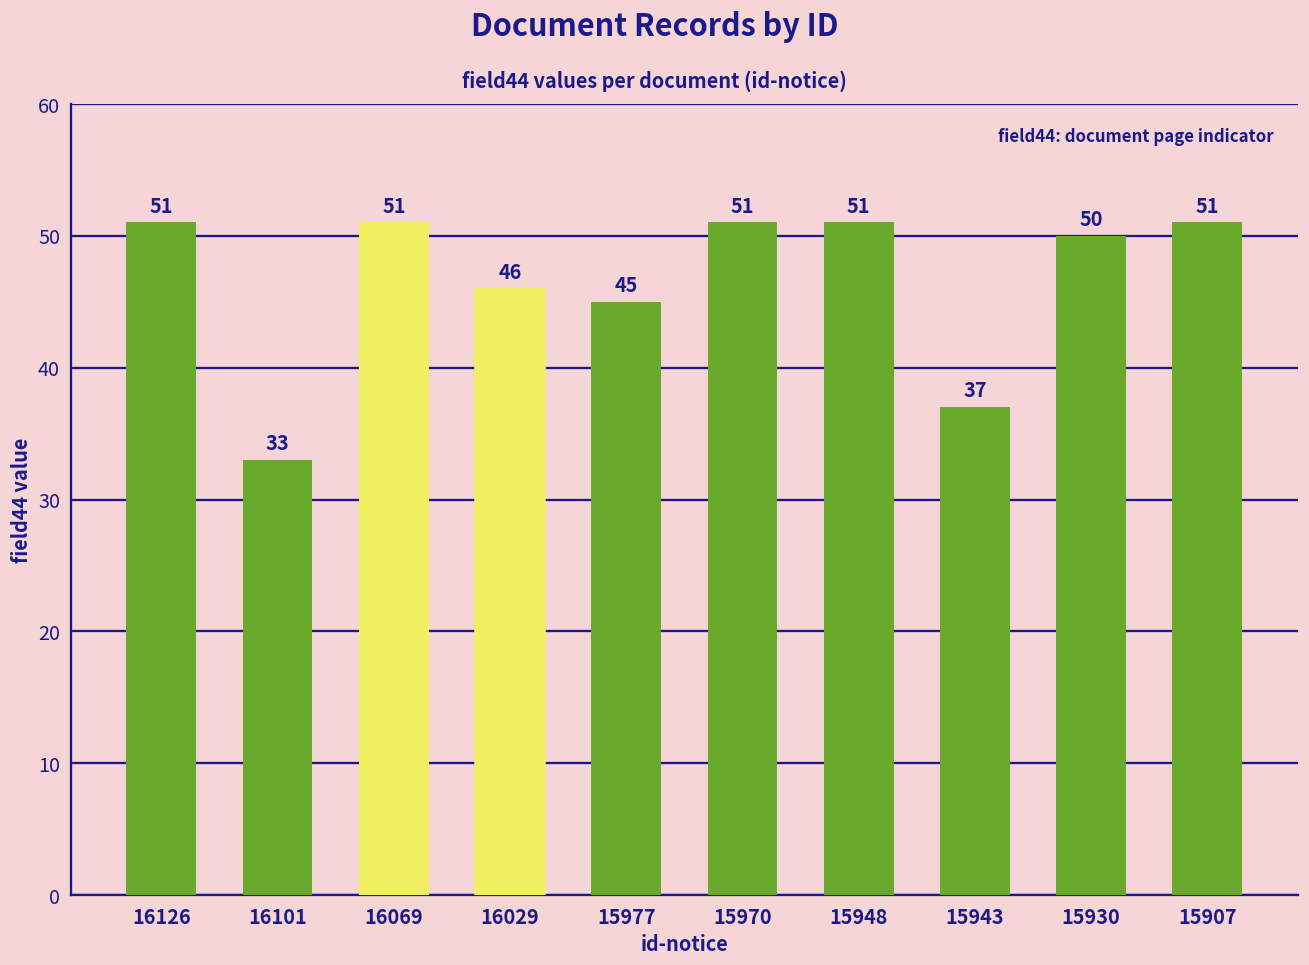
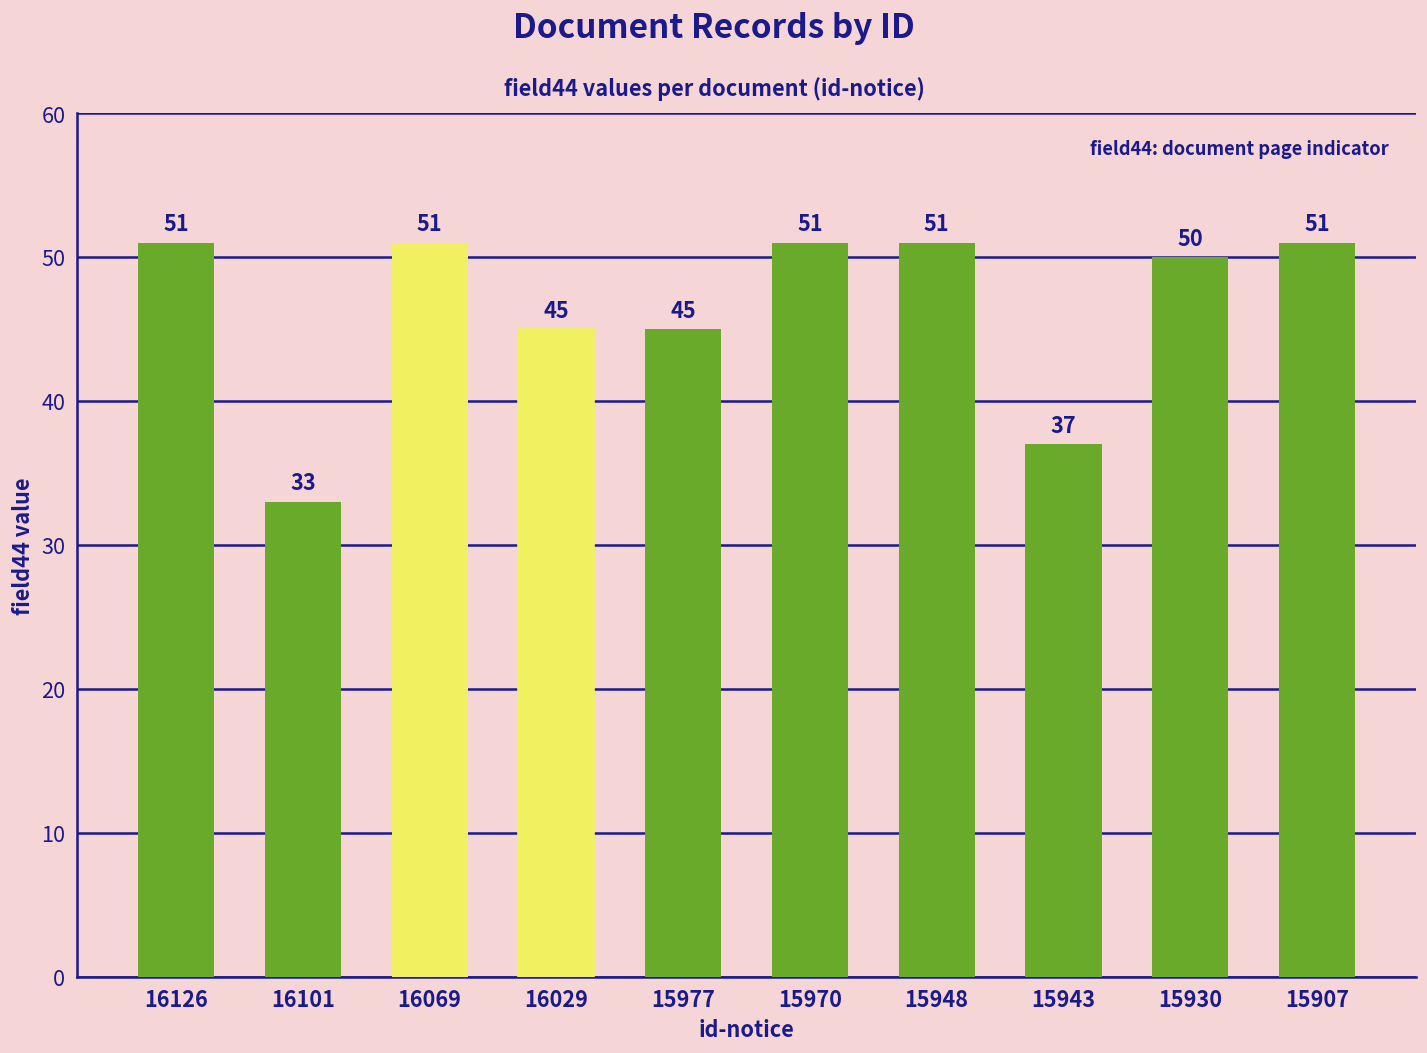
16029: 46 -> 45
